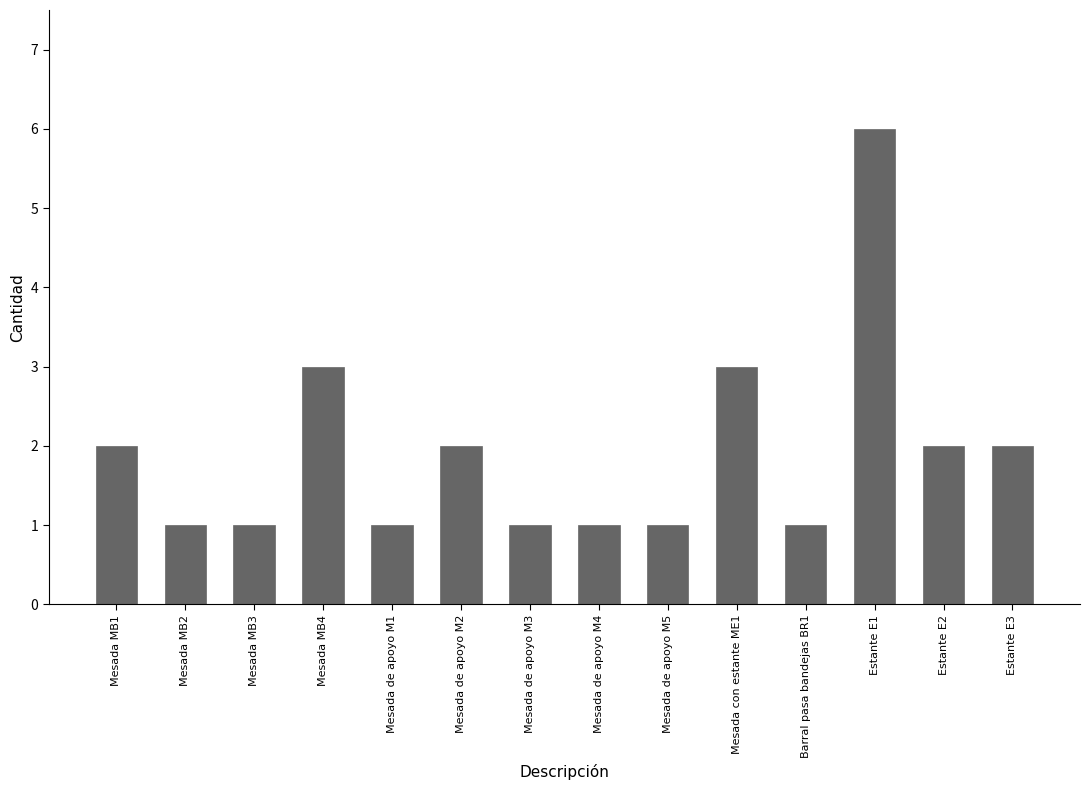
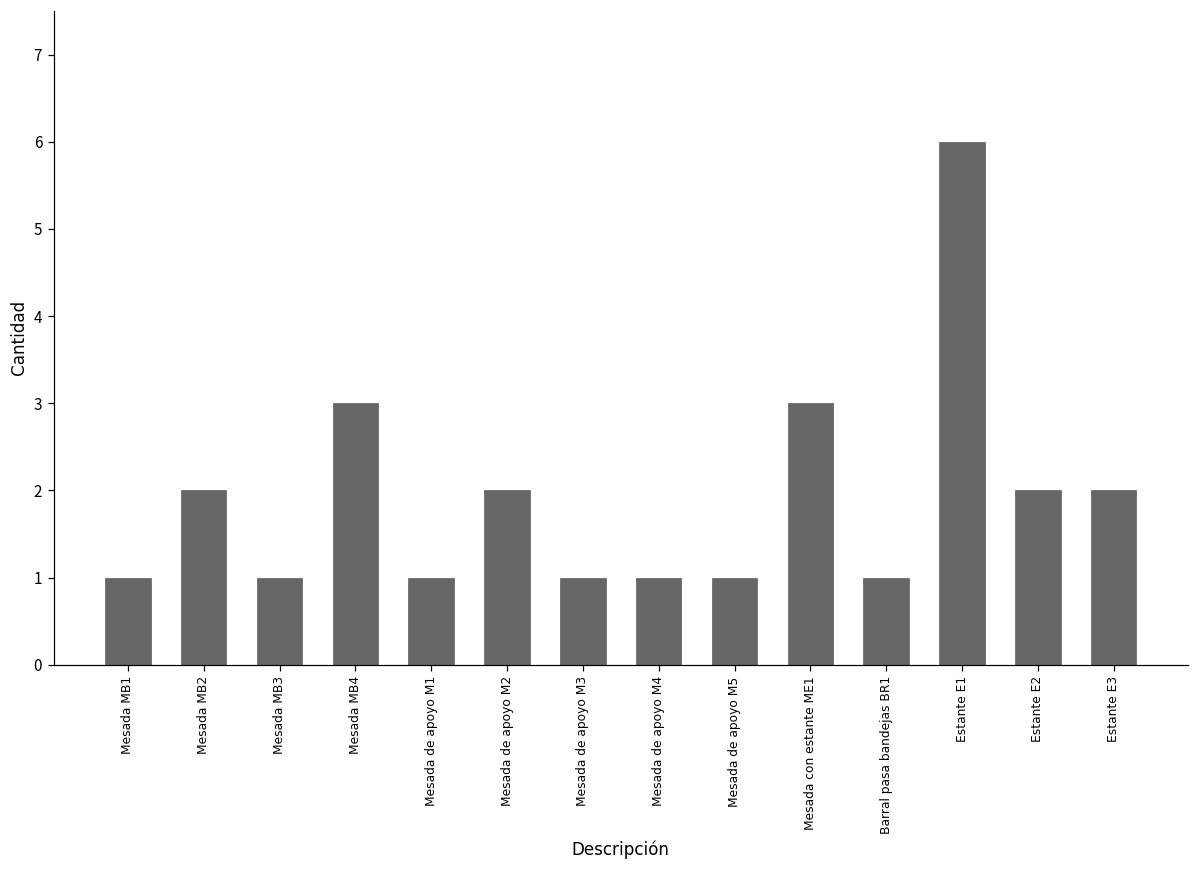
Mesada MB1: 2 -> 1
Mesada MB2: 1 -> 2
